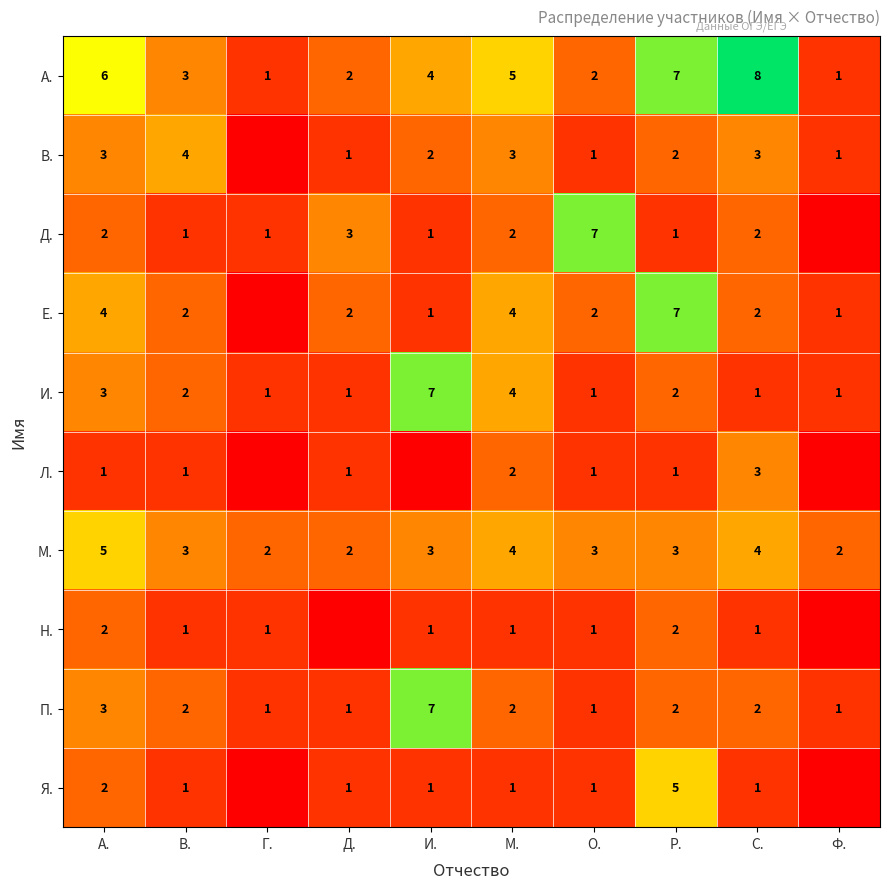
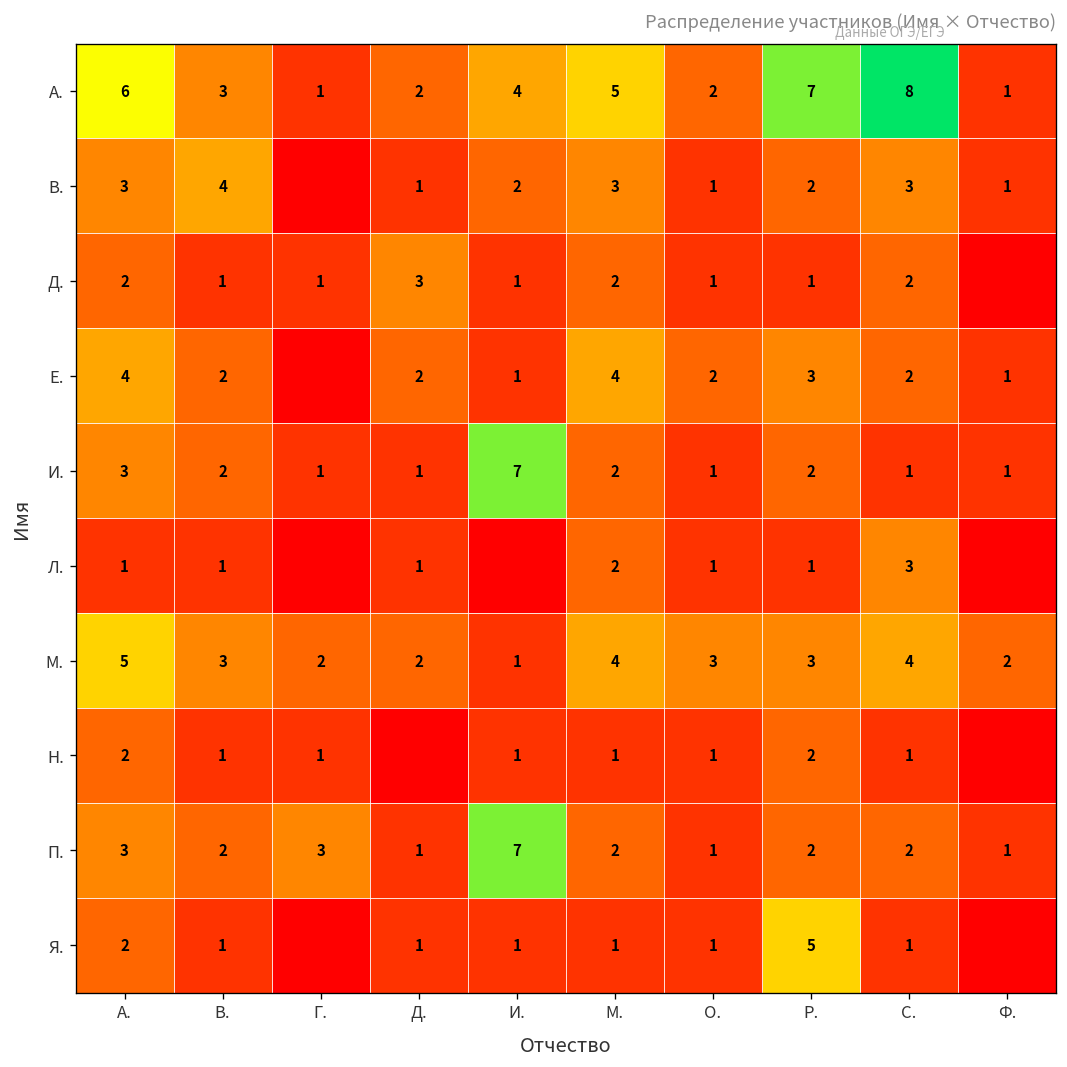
Д., О.: 7 -> 1
Е., Р.: 7 -> 3
И., М.: 4 -> 2
М., И.: 3 -> 1
П., Г.: 1 -> 3
